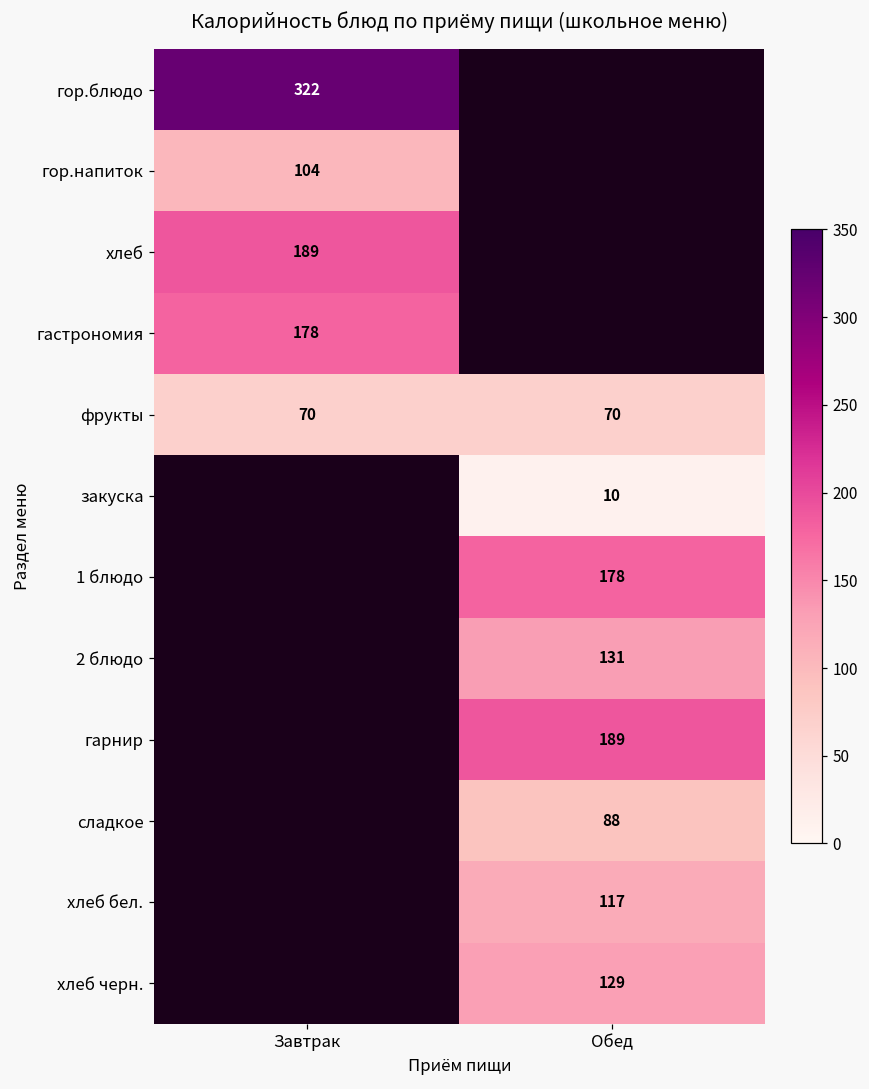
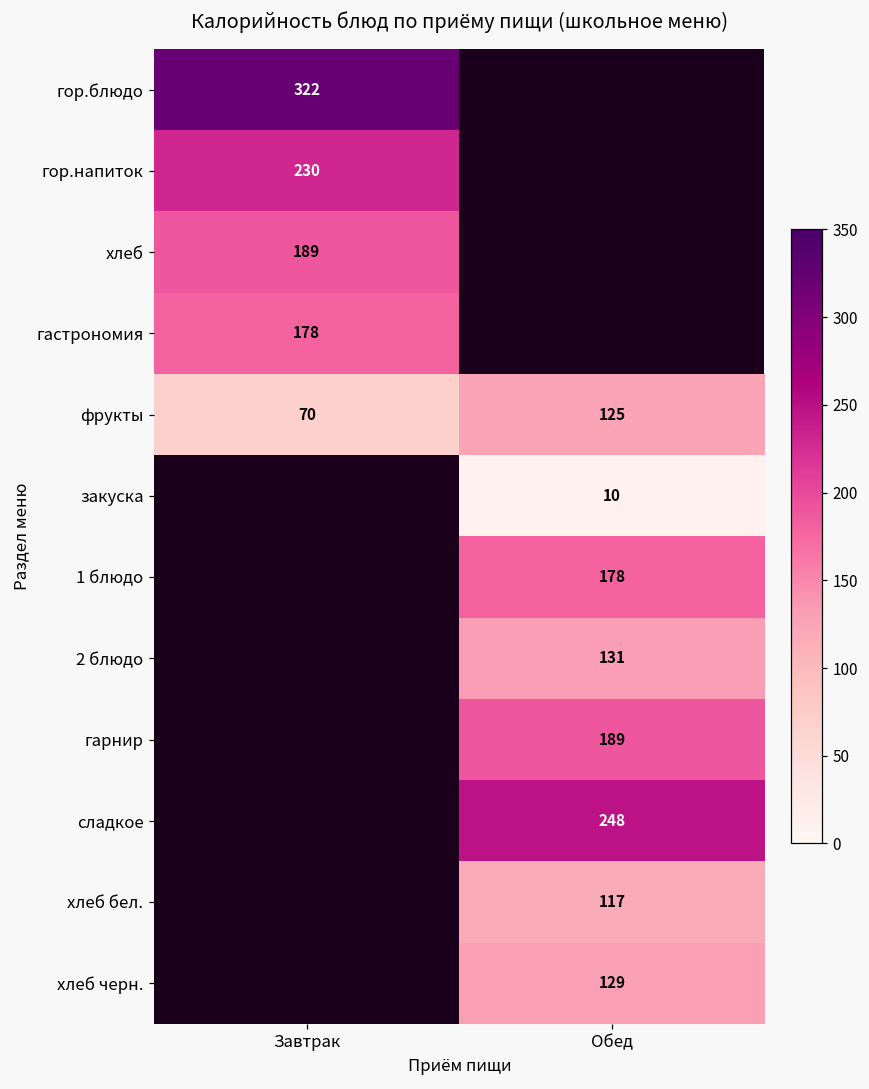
гор.напиток, Завтрак: 104 -> 230
фрукты, Обед: 70 -> 125
сладкое, Обед: 88 -> 248
